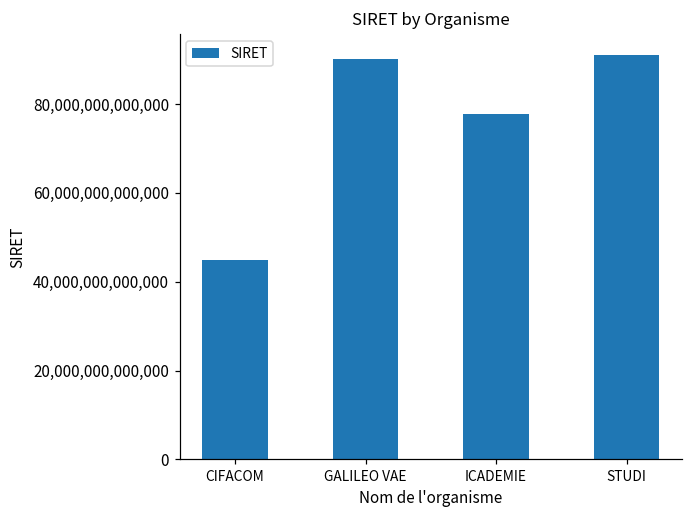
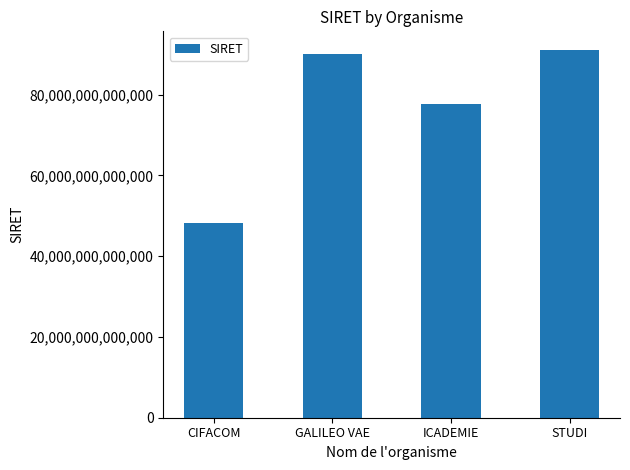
CIFACOM: 45,000,000,000,000 -> 48,000,000,000,000
